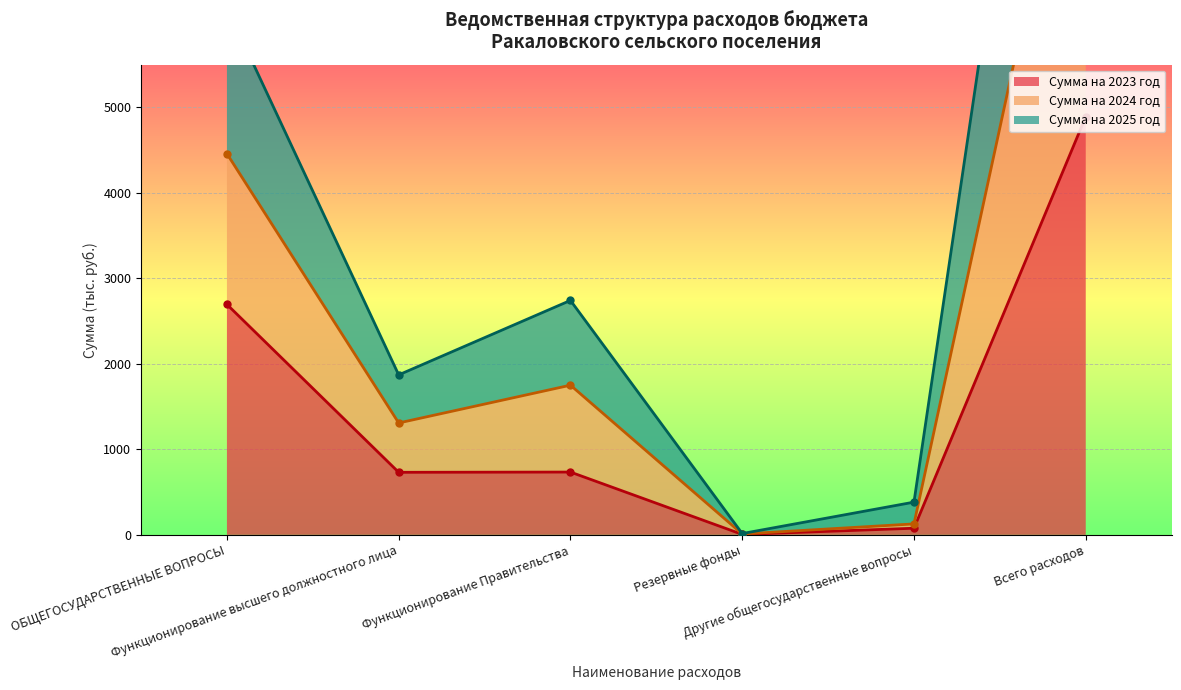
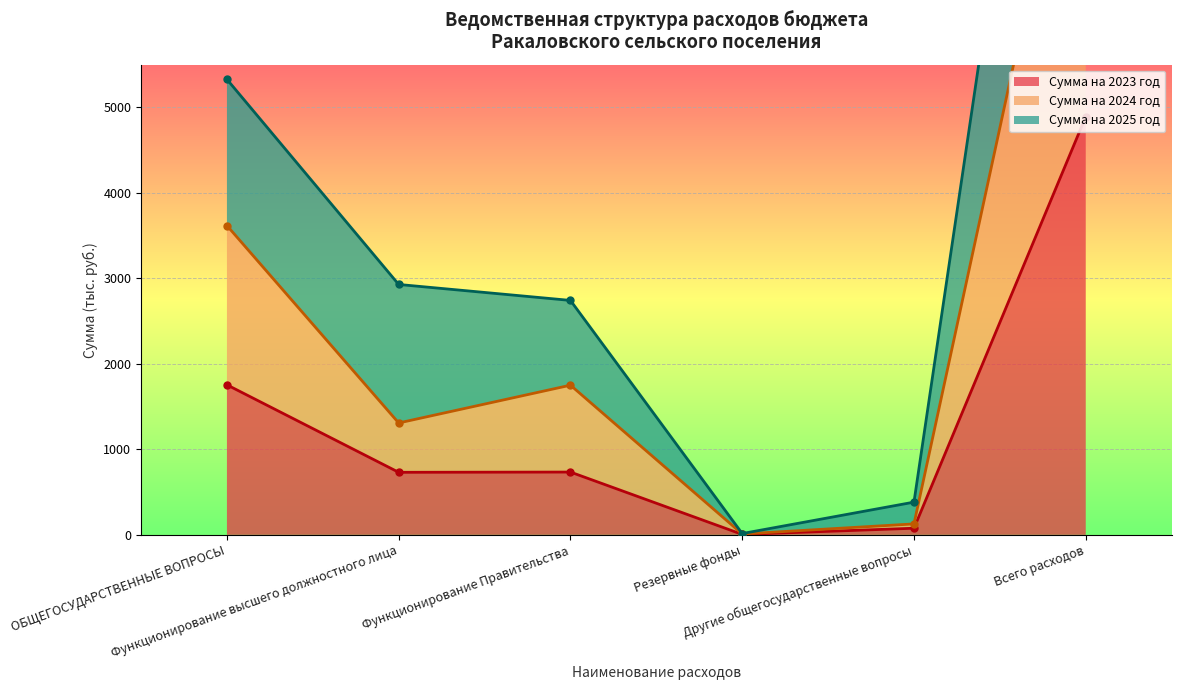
Сумма на 2023 год, ОБЩЕГОСУДАРСТВЕННЫЕ ВОПРОСЫ: 2700 -> 1800
Сумма на 2024 год, ОБЩЕГОСУДАРСТВЕННЫЕ ВОПРОСЫ: 1800 -> 1900
Сумма на 2025 год, Функционирование высшего должностного лица: 600 -> 1600
